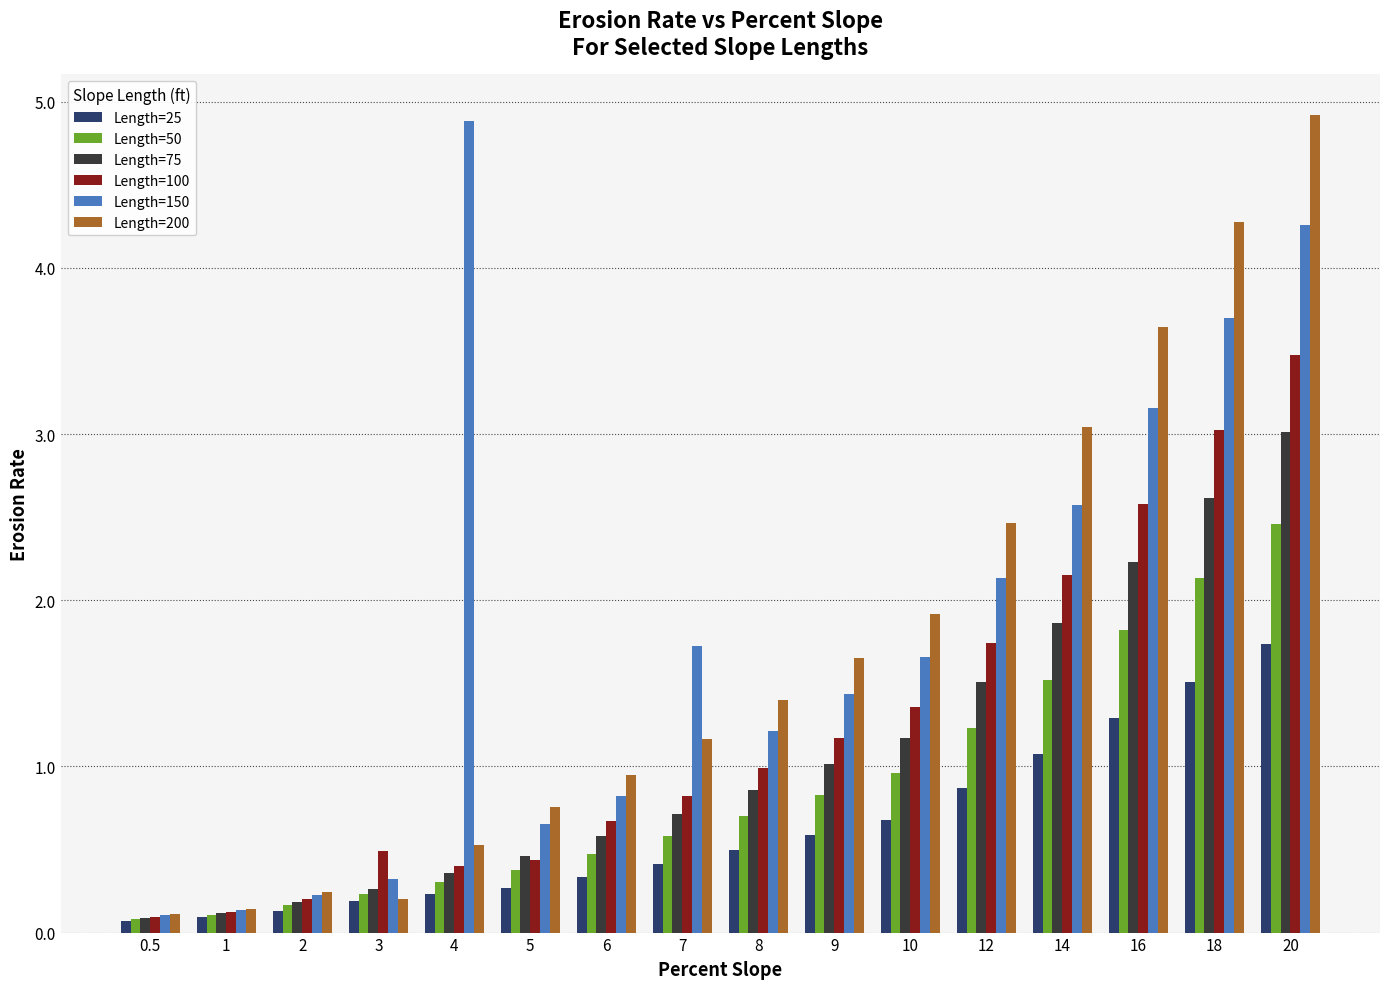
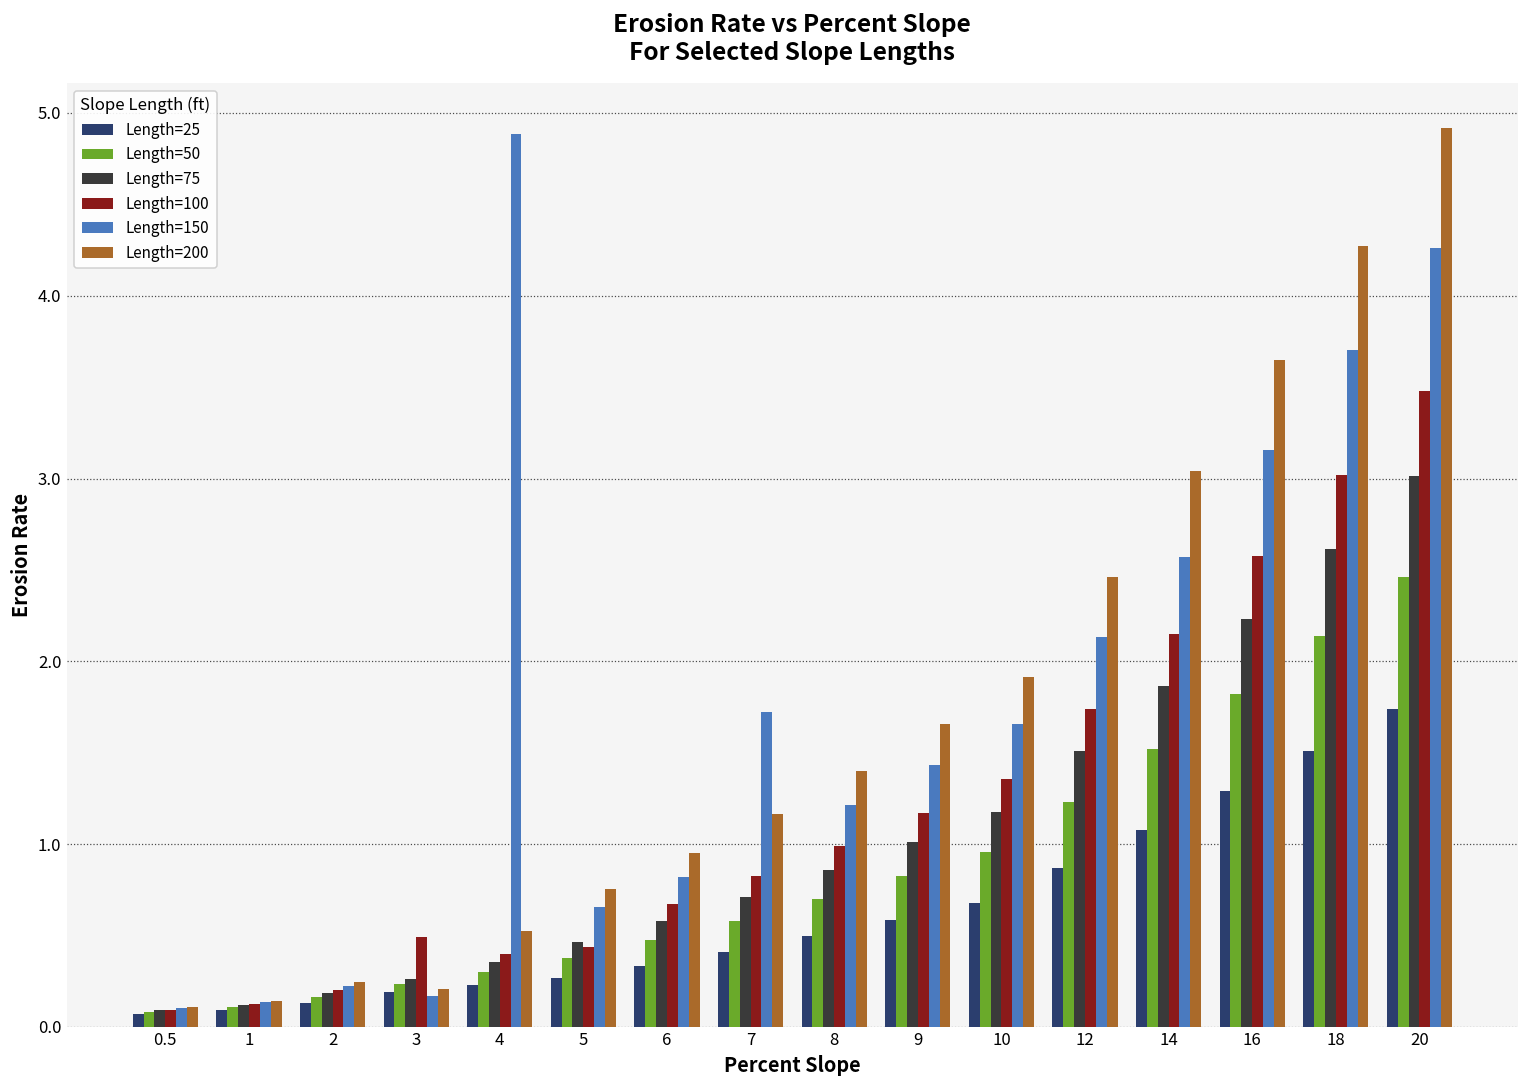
Length=150, 3: 0.32 -> 0.17
